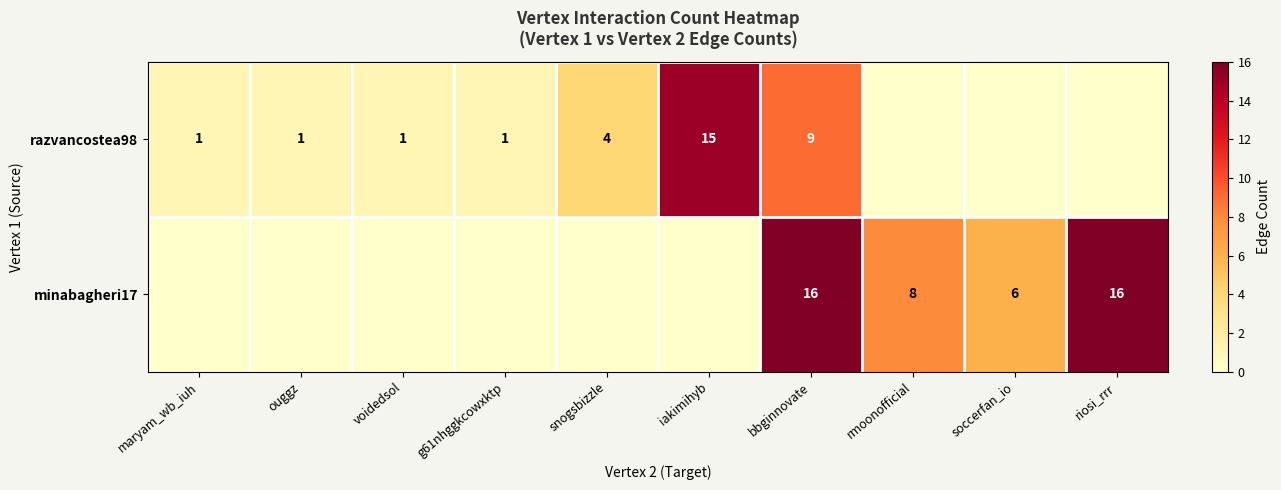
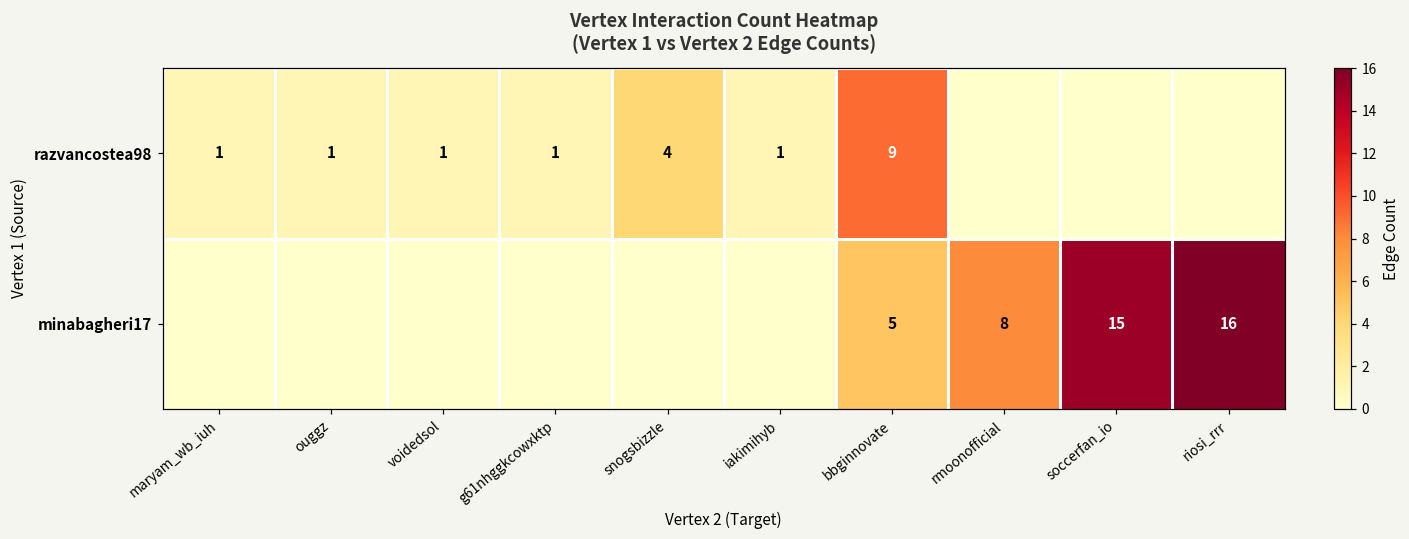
razvancostea98, iakimihyb: 15 -> 1
minabagheri17, bbginnovate: 16 -> 5
minabagheri17, soccerfan_io: 6 -> 15
